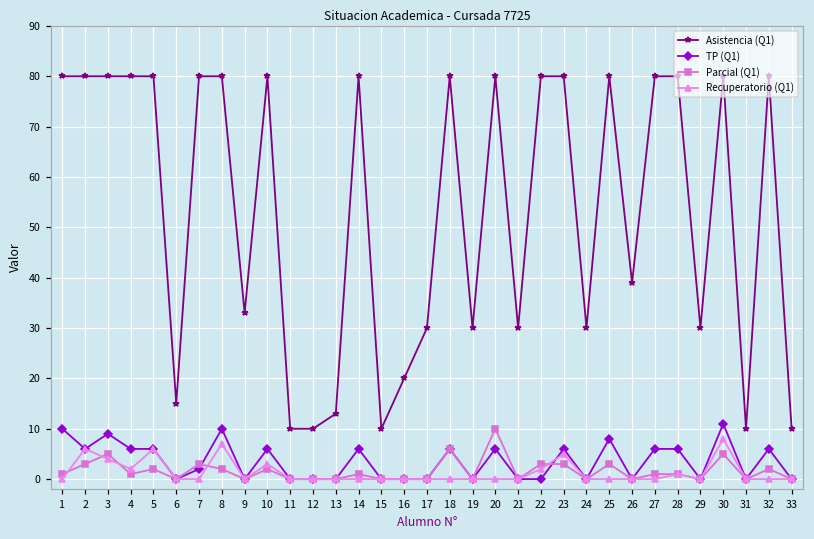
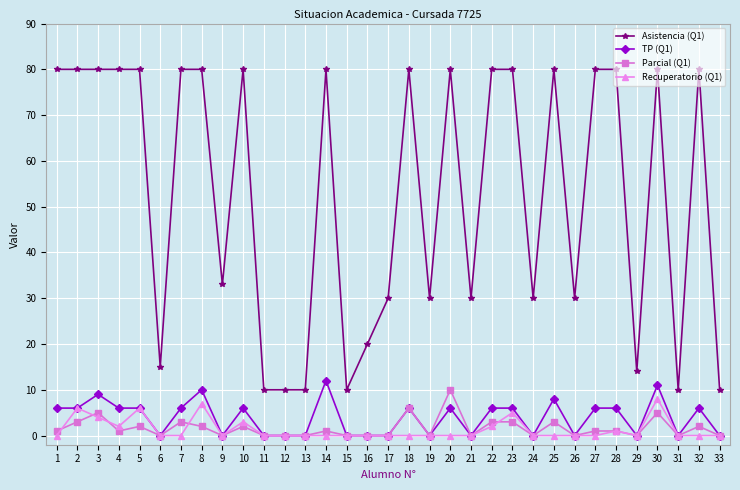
TP (Q1), 1: 10 -> 6
TP (Q1), 7: 2 -> 6
Asistencia (Q1), 13: 13 -> 10
TP (Q1), 14: 6 -> 12
TP (Q1), 22: 0 -> 6
Asistencia (Q1), 26: 39 -> 30
Asistencia (Q1), 29: 30 -> 14
